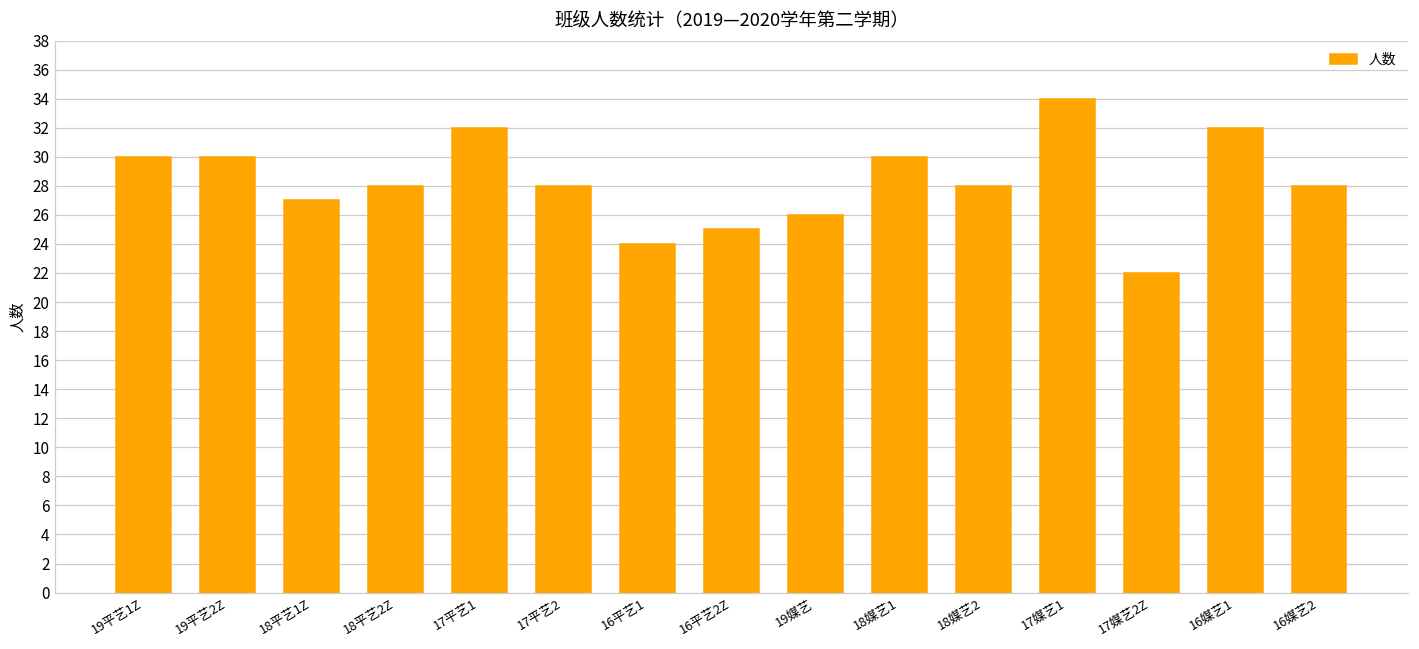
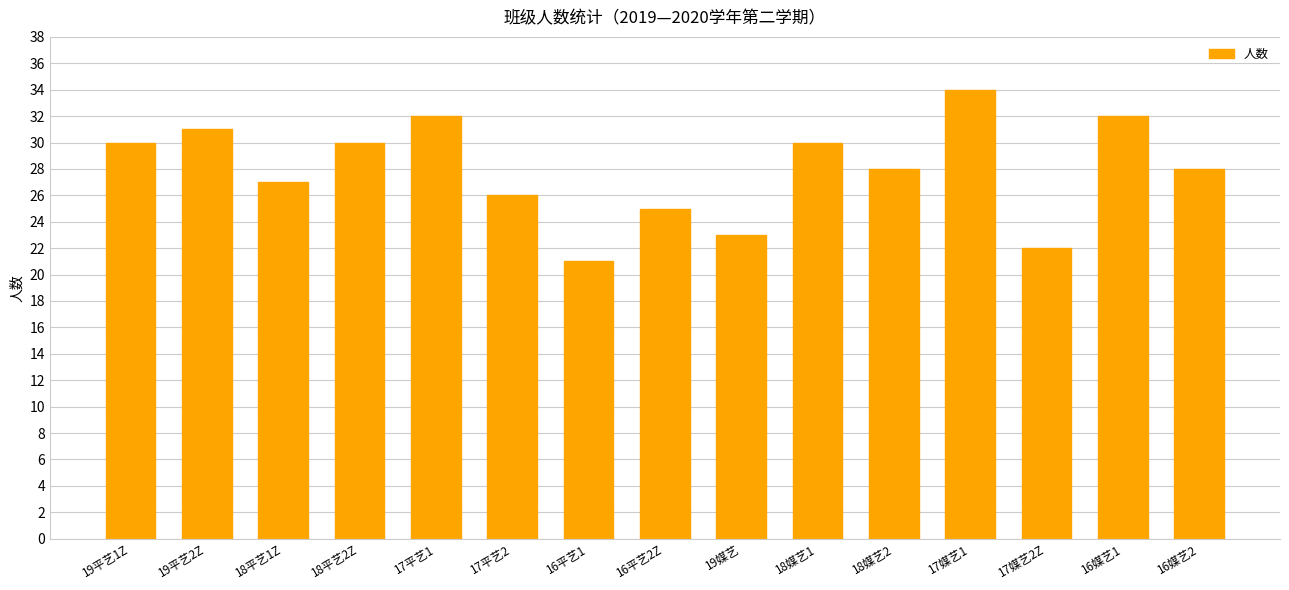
19平艺2Z: 30 -> 31
18平艺2Z: 28 -> 30
17平艺2: 28 -> 26
16平艺1: 24 -> 21
19媒艺: 26 -> 23
